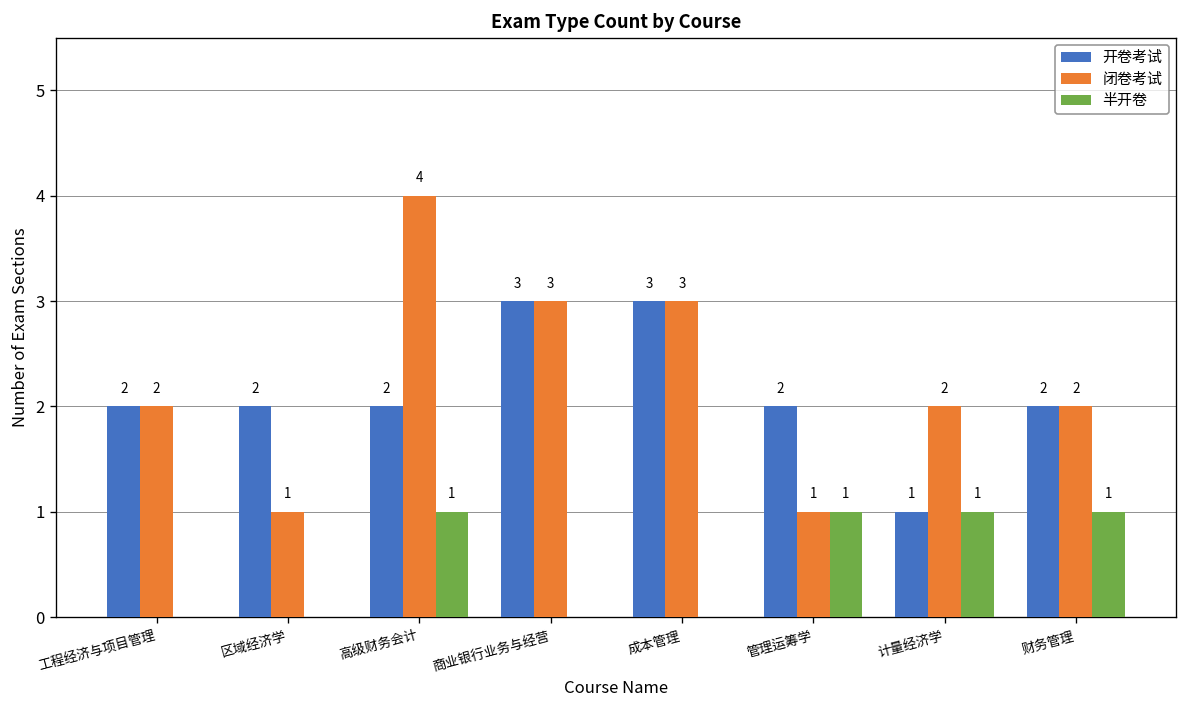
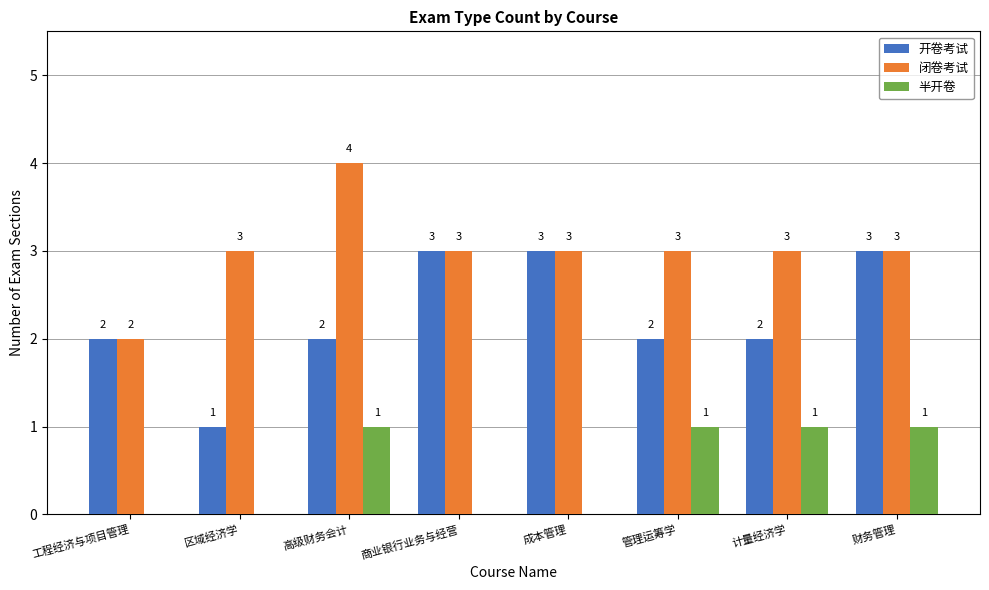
开卷考试, 区域经济学: 2 -> 1
闭卷考试, 区域经济学: 1 -> 3
闭卷考试, 管理运筹学: 1 -> 3
开卷考试, 计量经济学: 1 -> 2
闭卷考试, 计量经济学: 2 -> 3
开卷考试, 财务管理: 2 -> 3
闭卷考试, 财务管理: 2 -> 3
